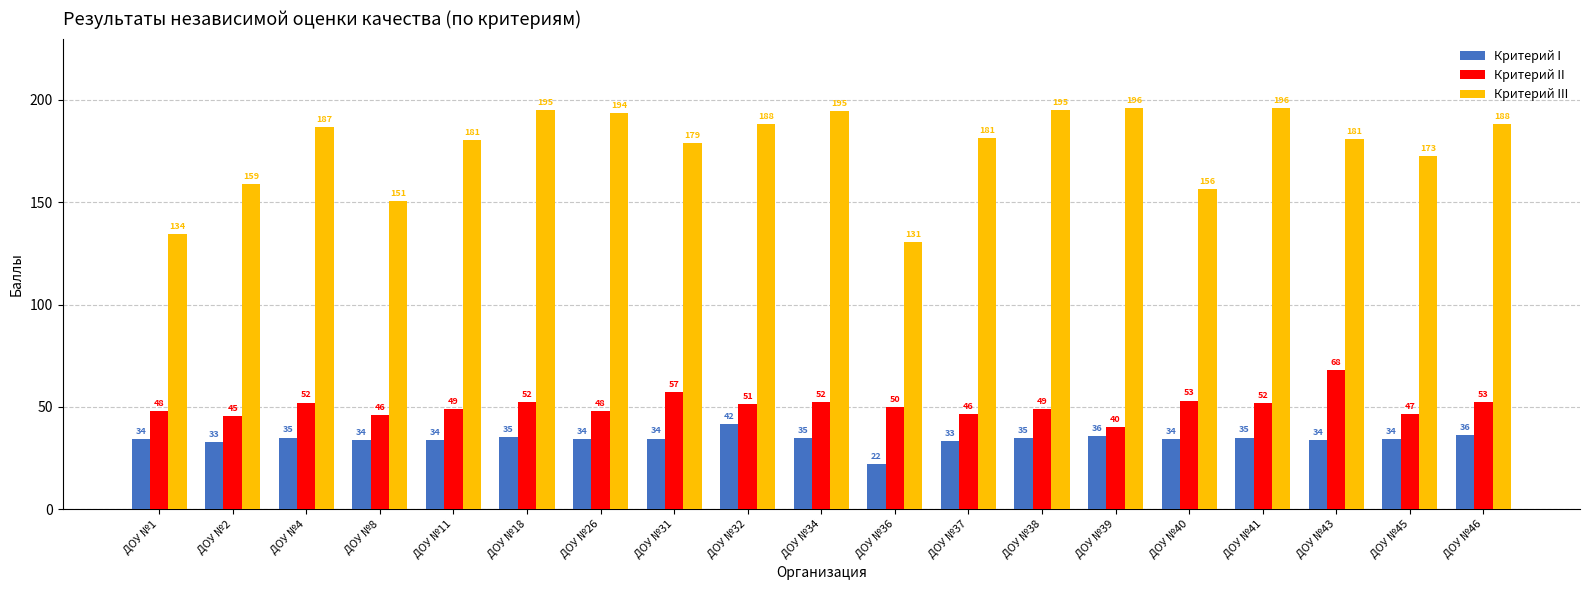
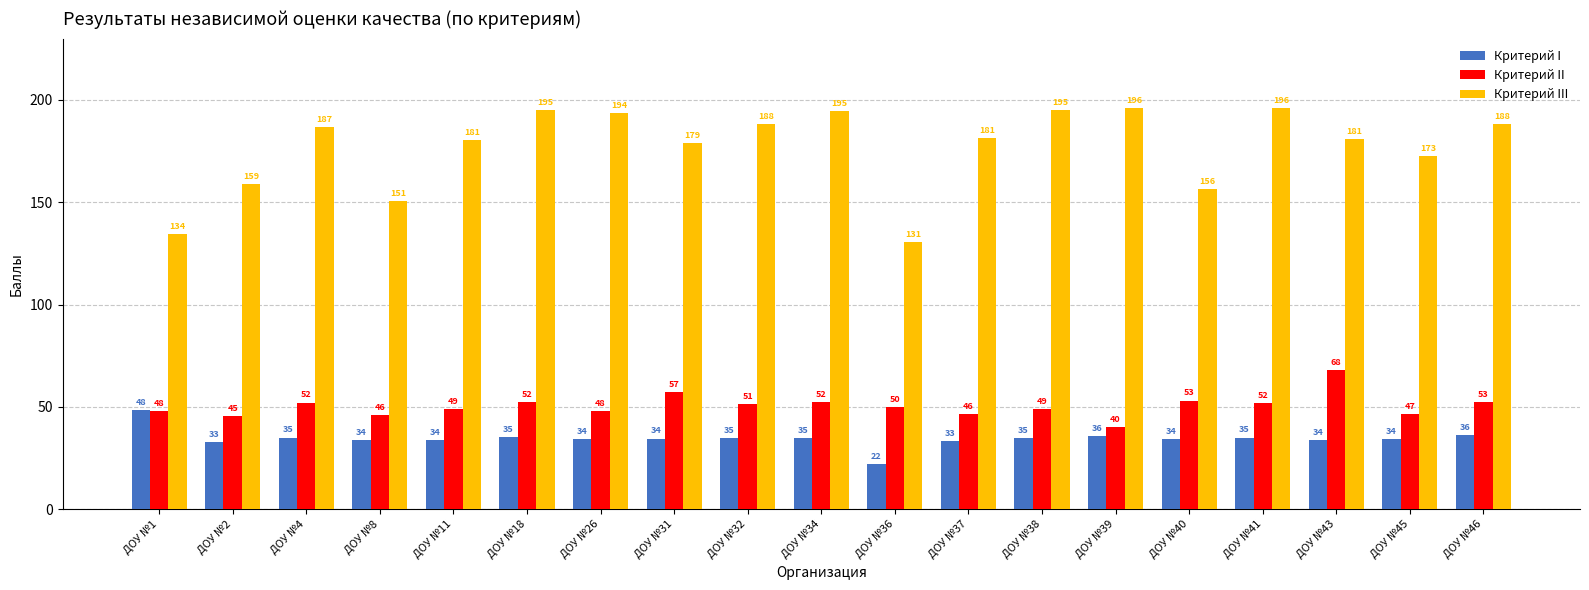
Критерий I, ДОУ №1: 34 -> 48
Критерий I, ДОУ №32: 42 -> 35
